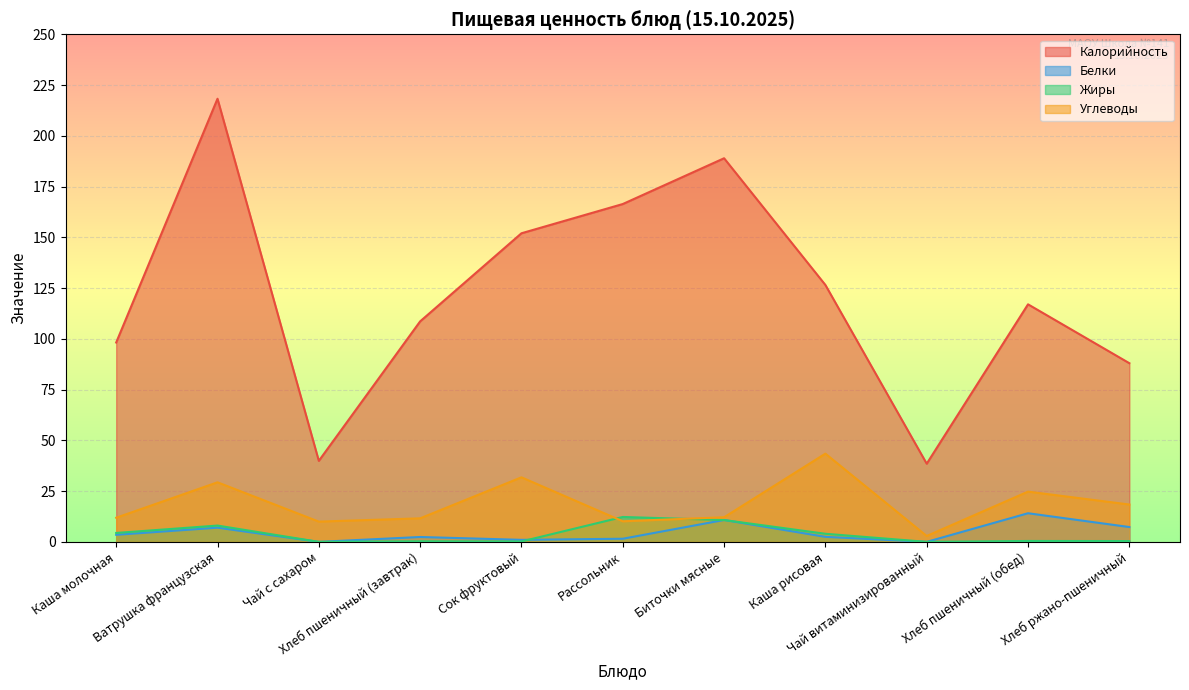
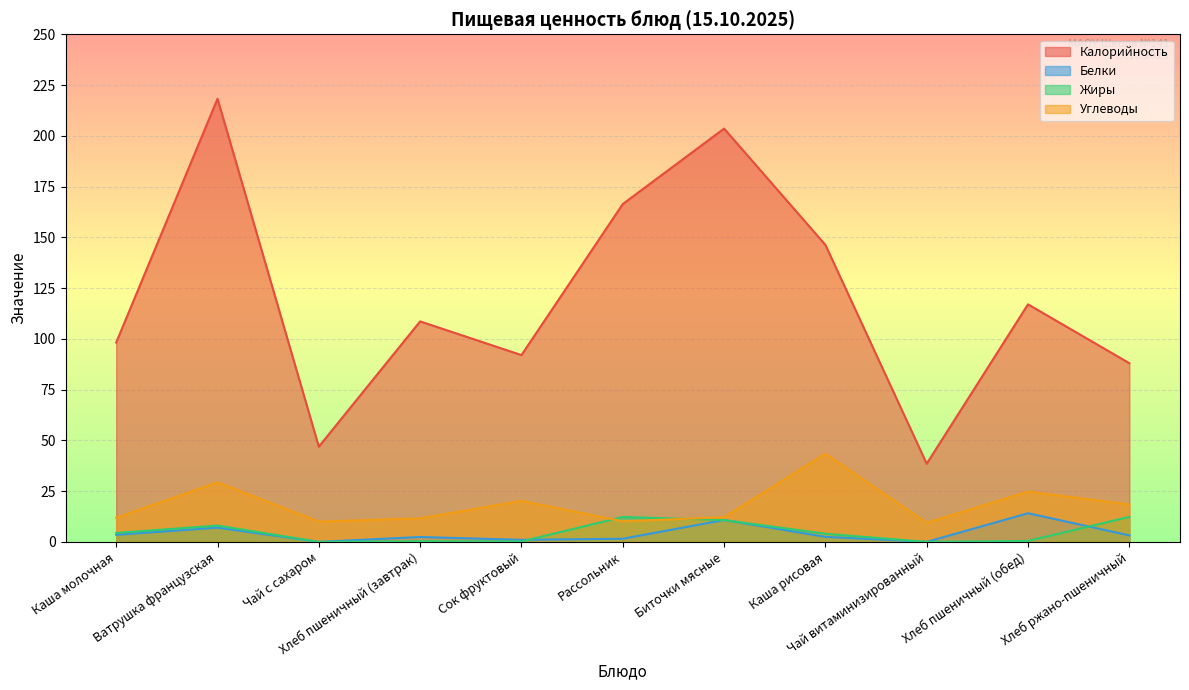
Калорийность, Чай с сахаром: 40 -> 47
Калорийность, Сок фруктовый: 152 -> 92
Углеводы, Сок фруктовый: 32 -> 20
Калорийность, Биточки мясные: 189 -> 204
Калорийность, Каша рисовая: 127 -> 146
Углеводы, Чай витаминизированный: 3 -> 9
Белки, Хлеб ржано-пшеничный: 7 -> 3
Жиры, Хлеб ржано-пшеничный: 0 -> 12
